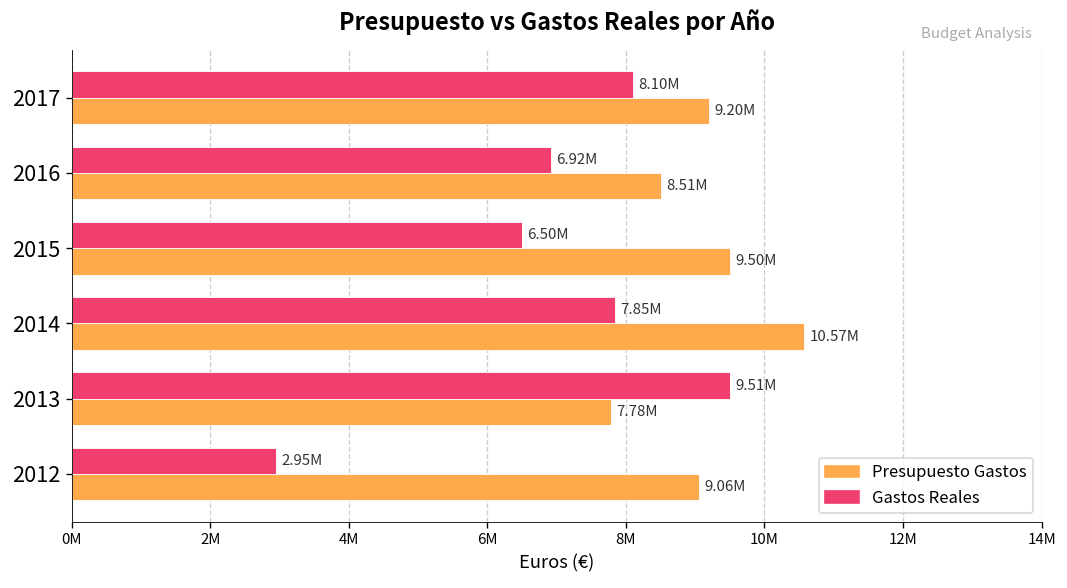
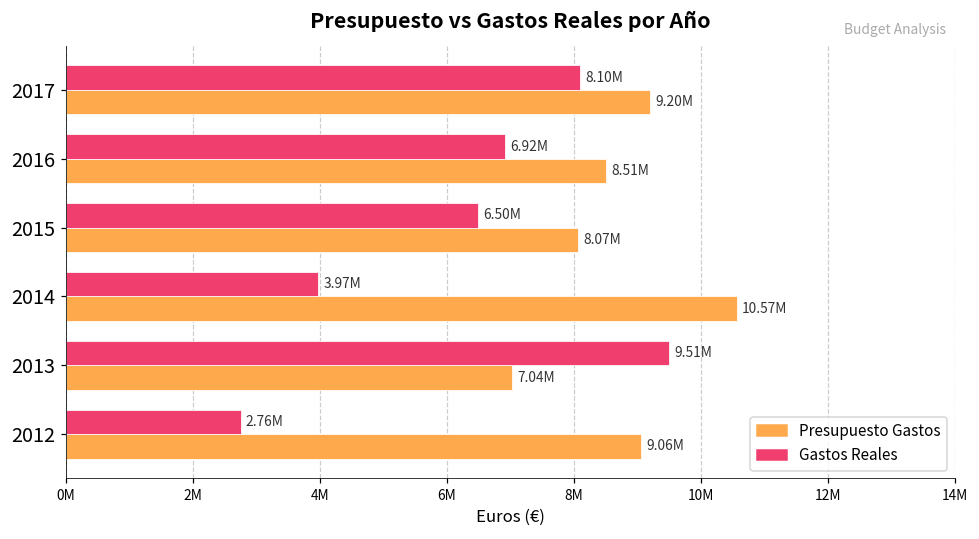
Presupuesto Gastos, 2015: 9.50M -> 8.07M
Gastos Reales, 2014: 7.85M -> 3.97M
Presupuesto Gastos, 2013: 7.78M -> 7.04M
Gastos Reales, 2012: 2.95M -> 2.76M
